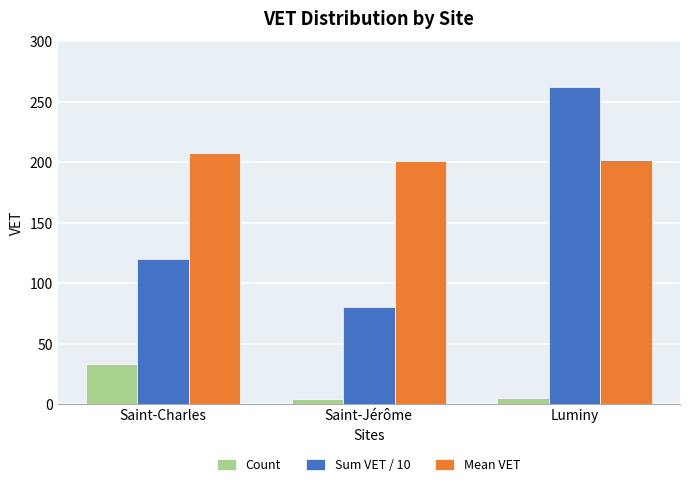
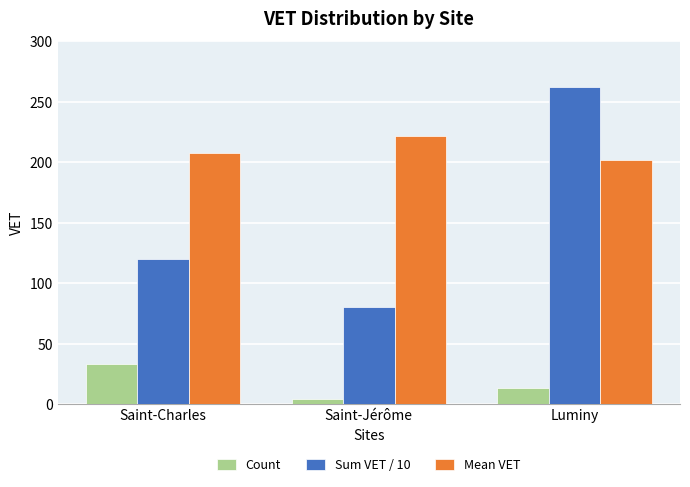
Mean VET, Saint-Jérôme: 201 -> 222
Count, Luminy: 5 -> 13
